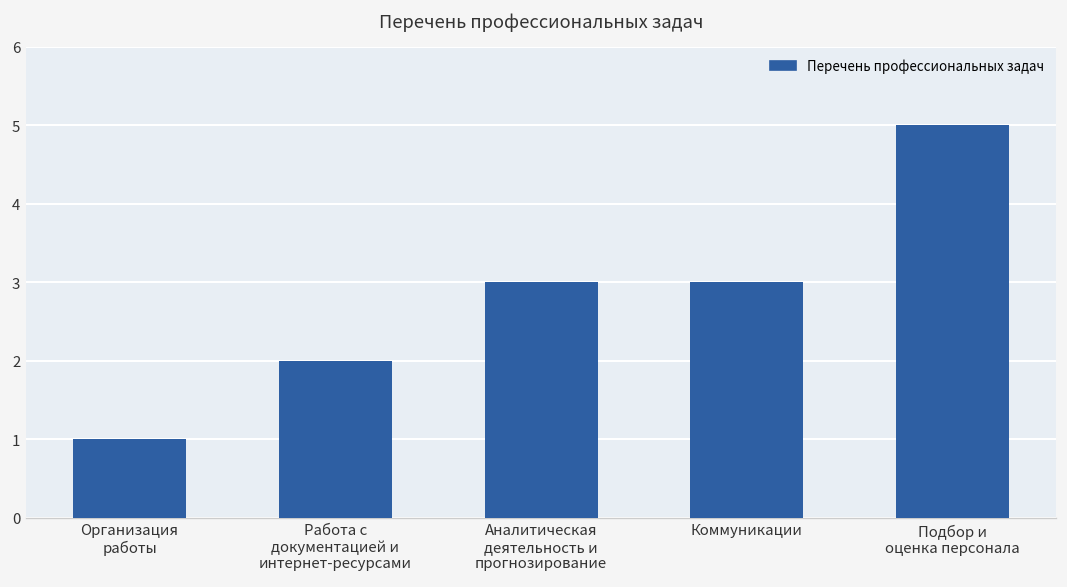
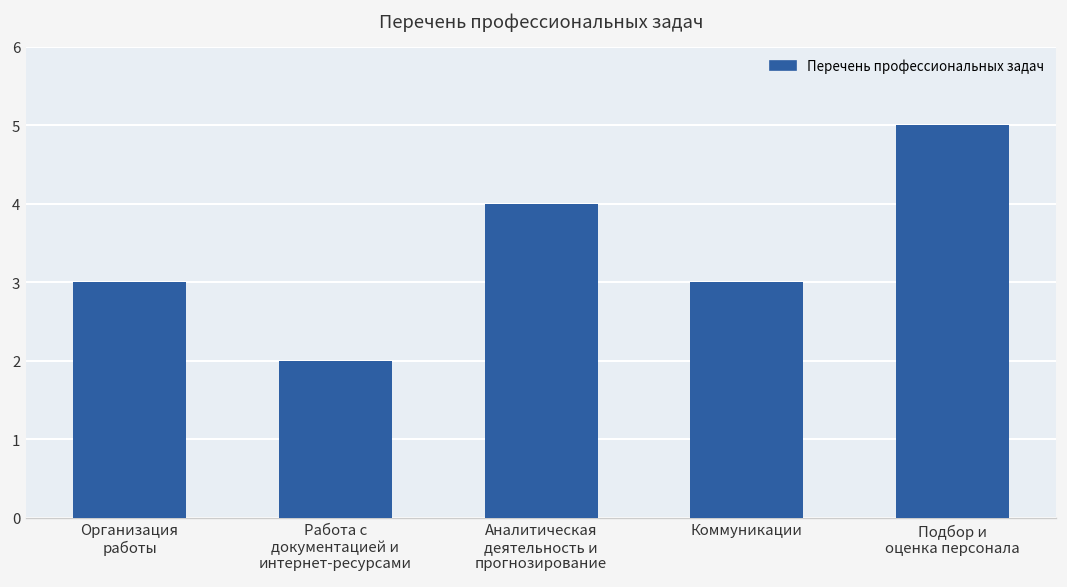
Организация работы: 1 -> 3
Аналитическая деятельность и прогнозирование: 3 -> 4
